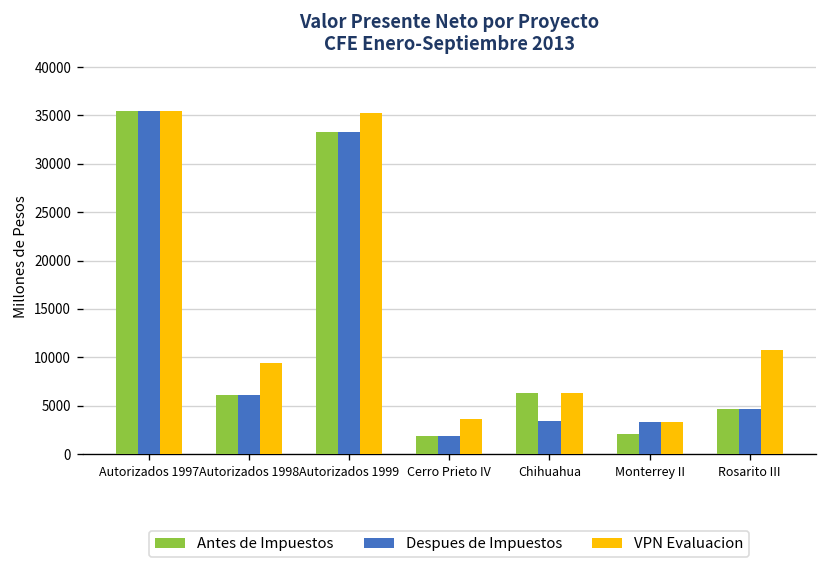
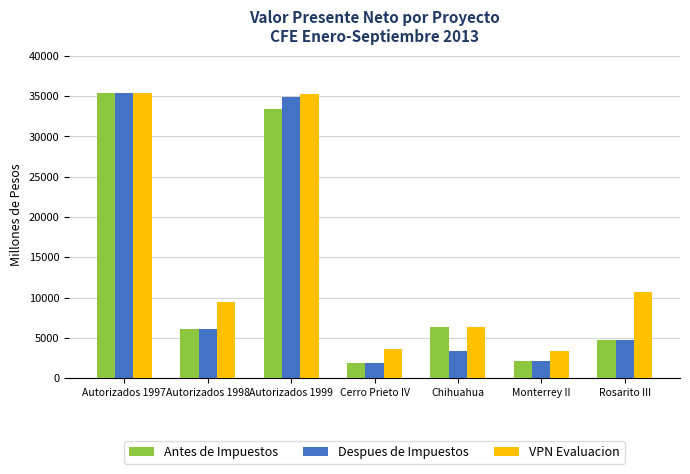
Despues de Impuestos, Autorizados 1999: 33000 -> 35000
Despues de Impuestos, Monterrey II: 3000 -> 2000
